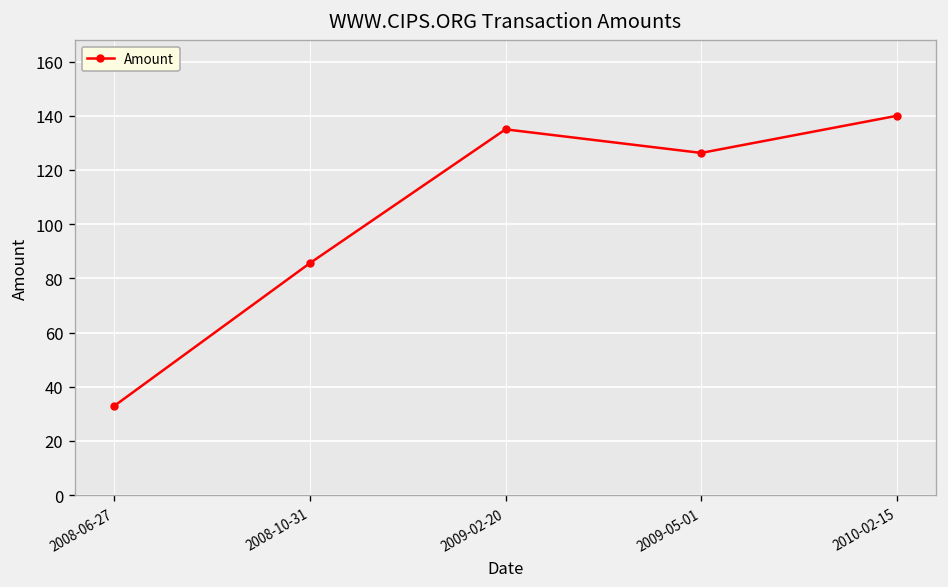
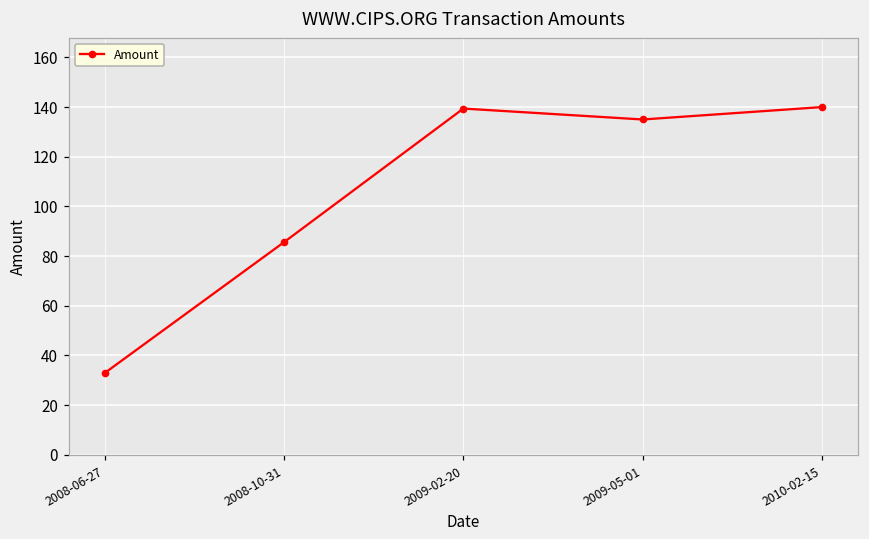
2009-02-20: 135 -> 139
2009-05-01: 126 -> 135
